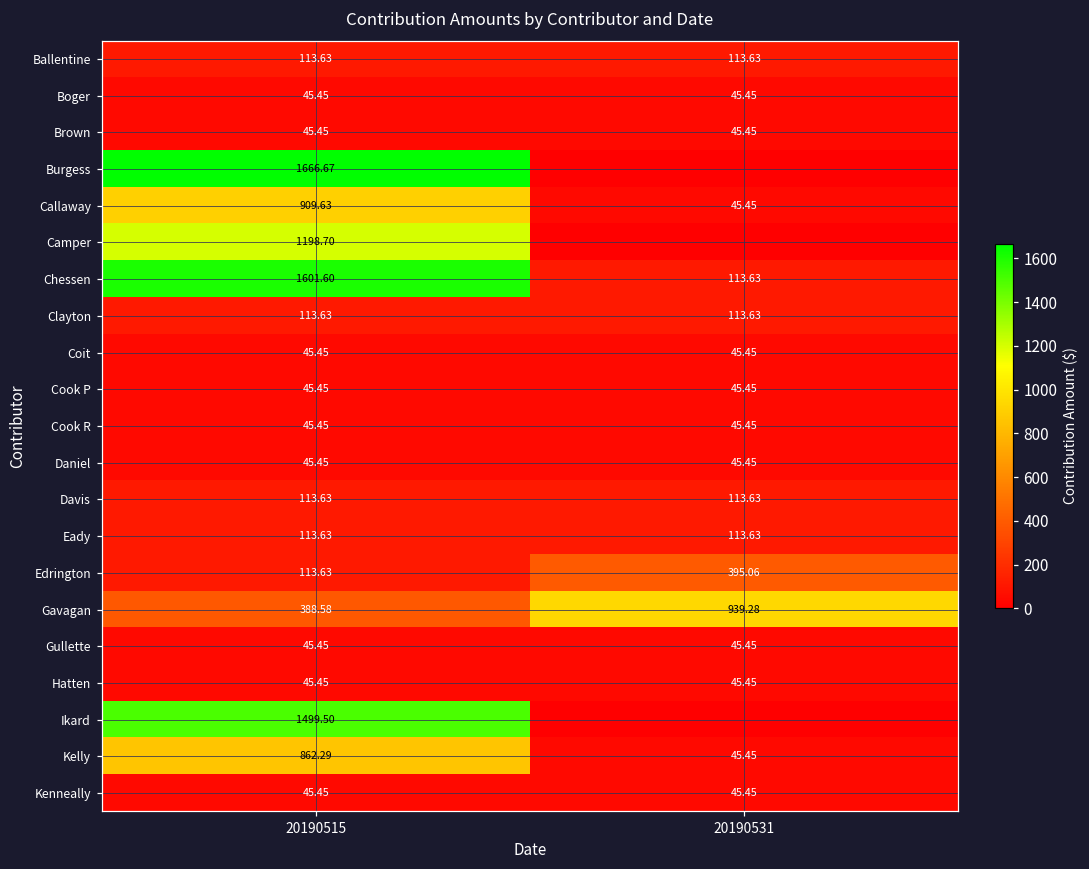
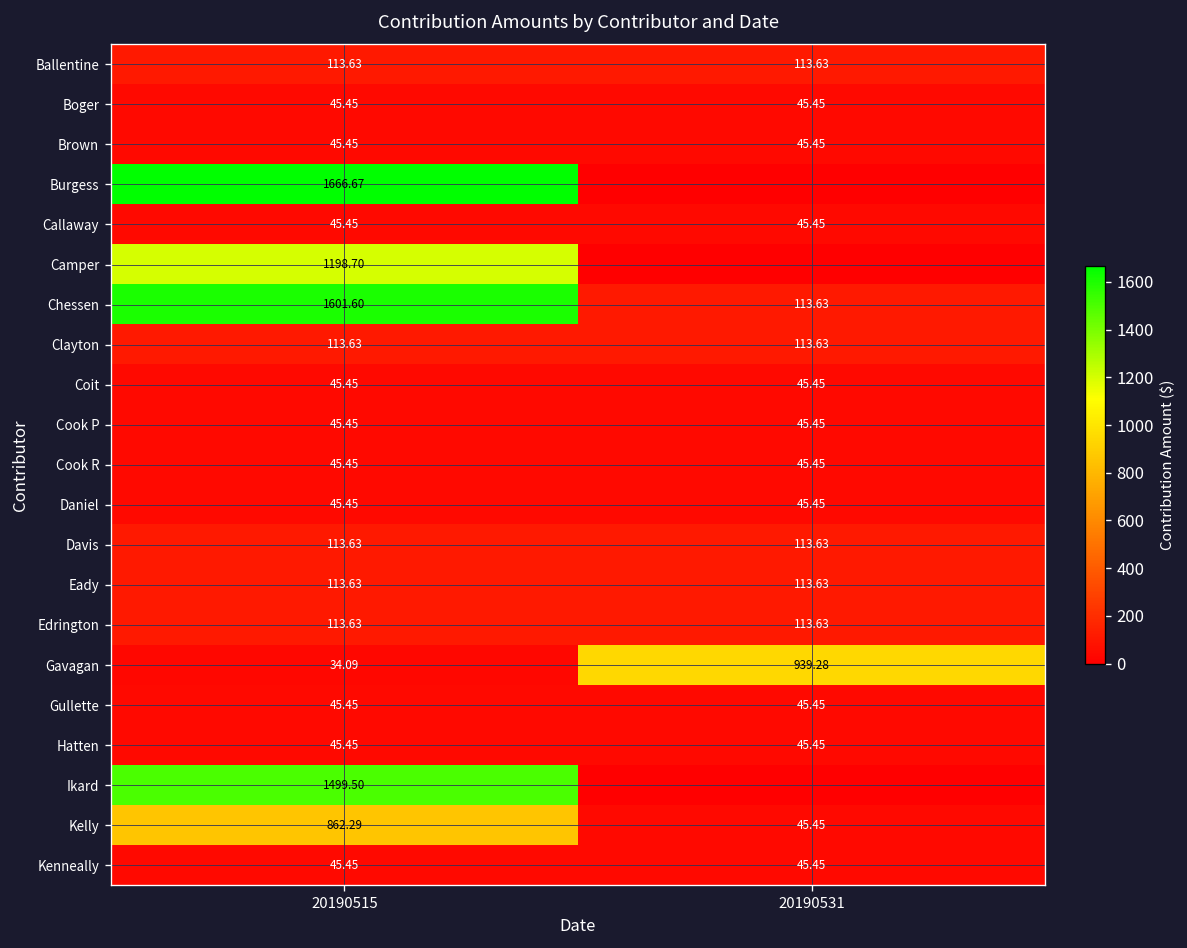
Callaway, 20190515: 909.63 -> 45.45
Edrington, 20190531: 395.06 -> 113.63
Gavagan, 20190515: 388.58 -> 34.09
